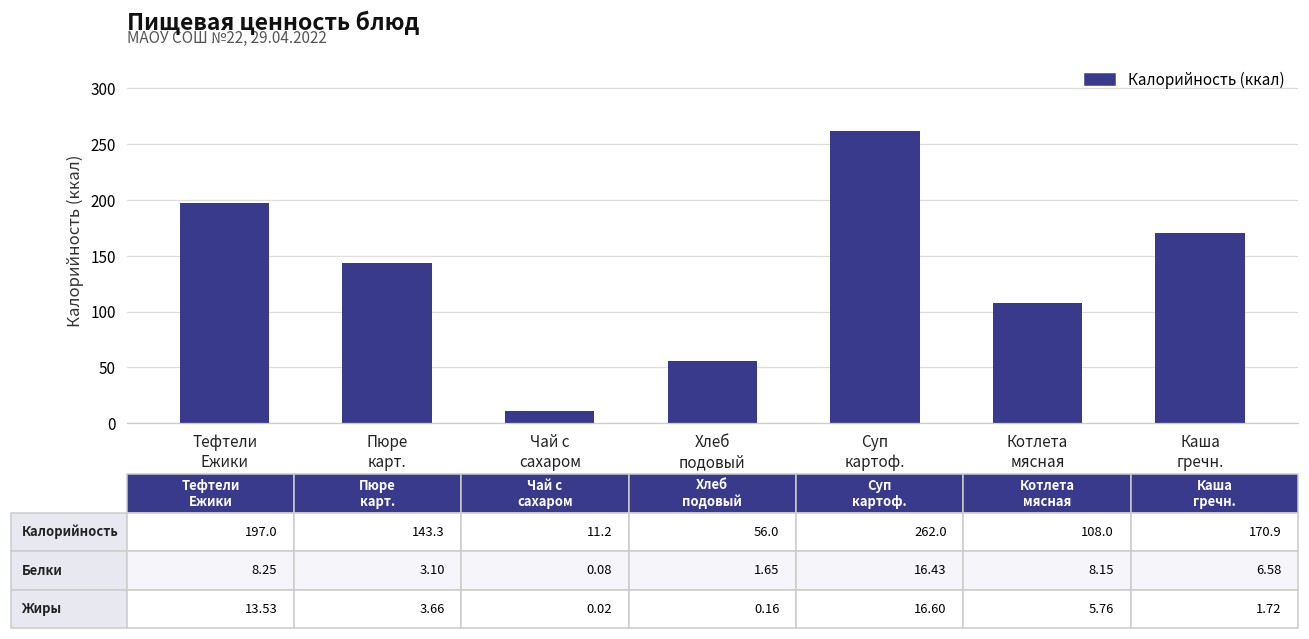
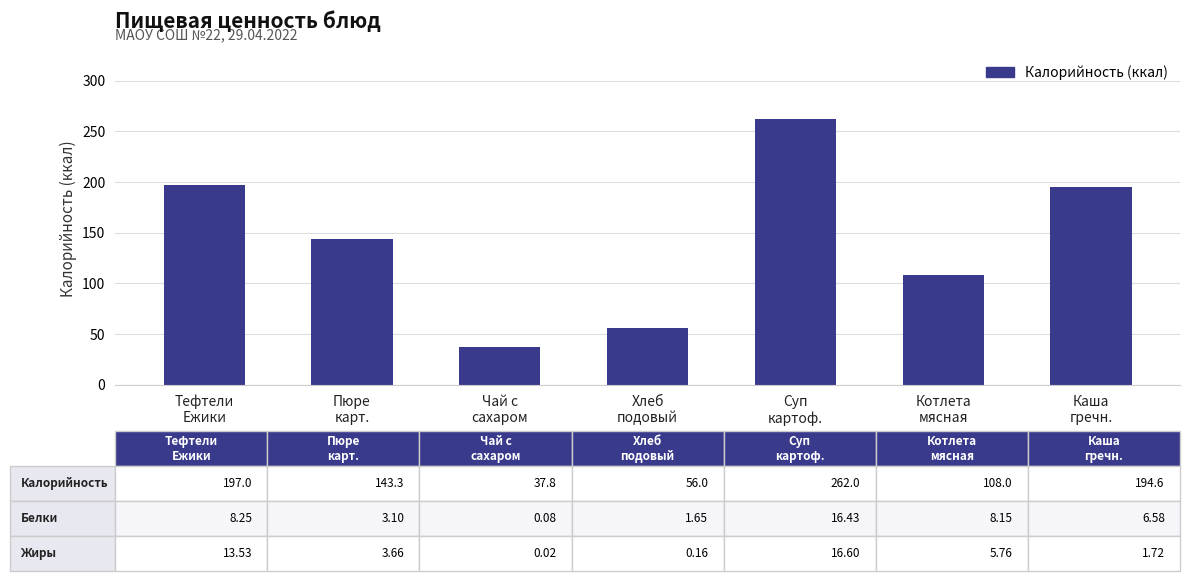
Чай с сахаром: 11.2 -> 37.8
Каша гречн.: 170.9 -> 194.6
